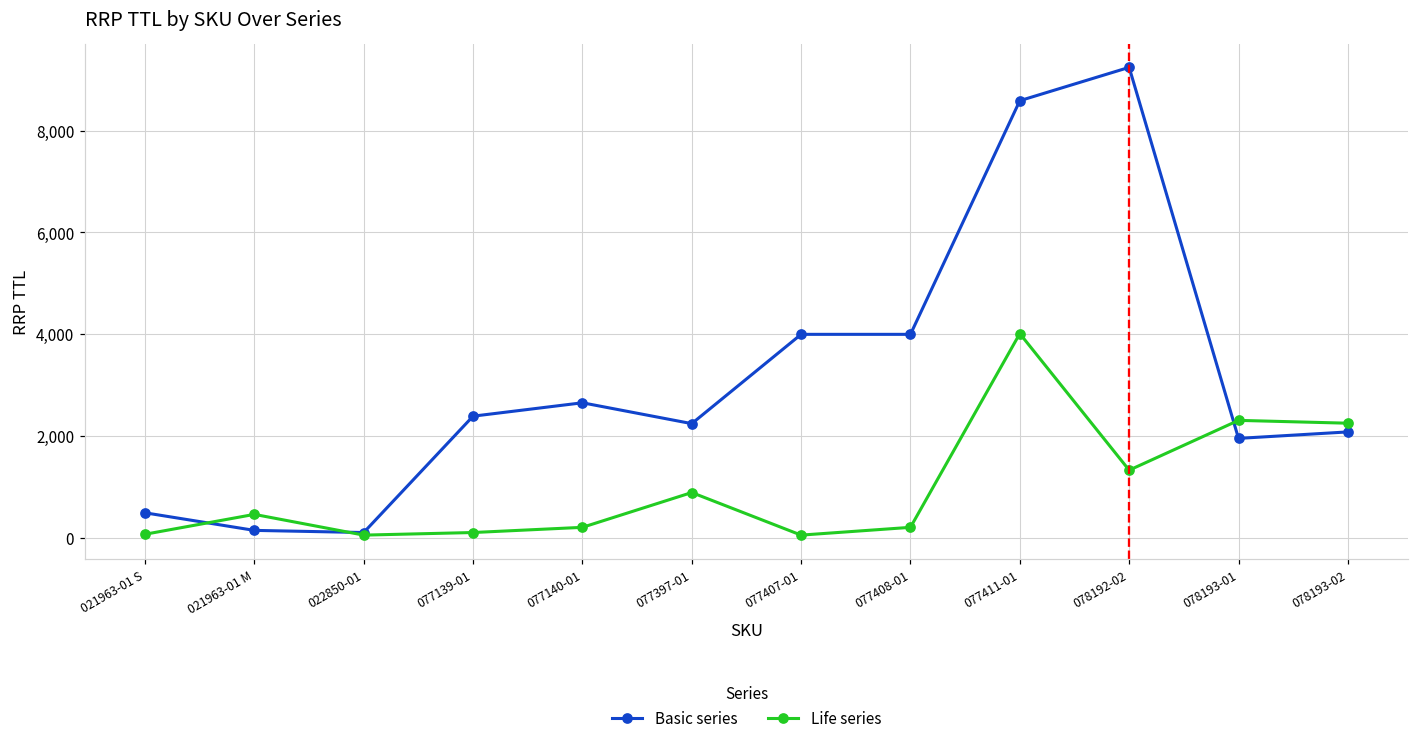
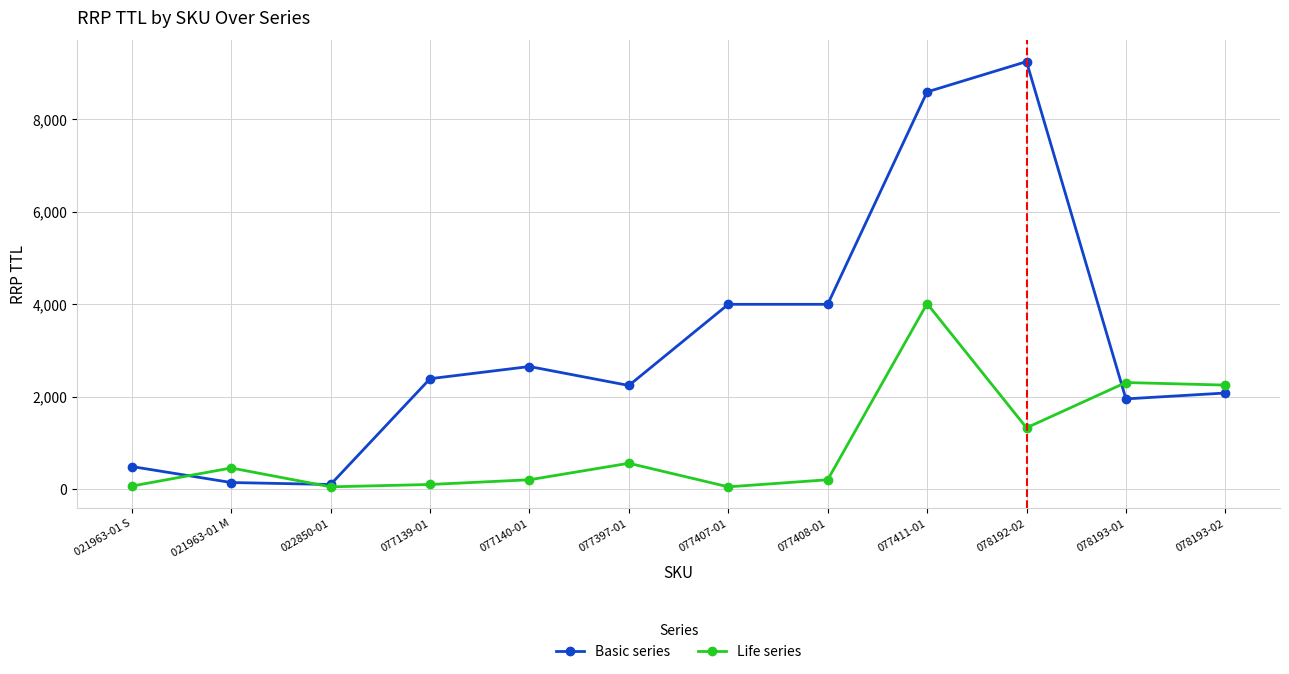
Life series, 077397-01: 900 -> 600
